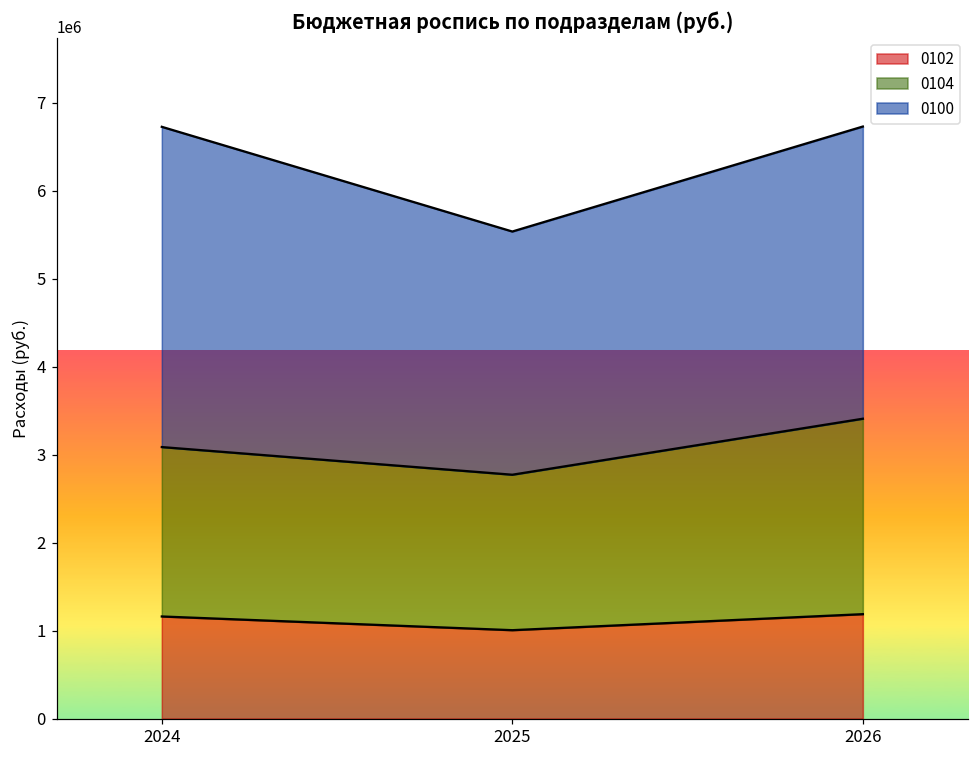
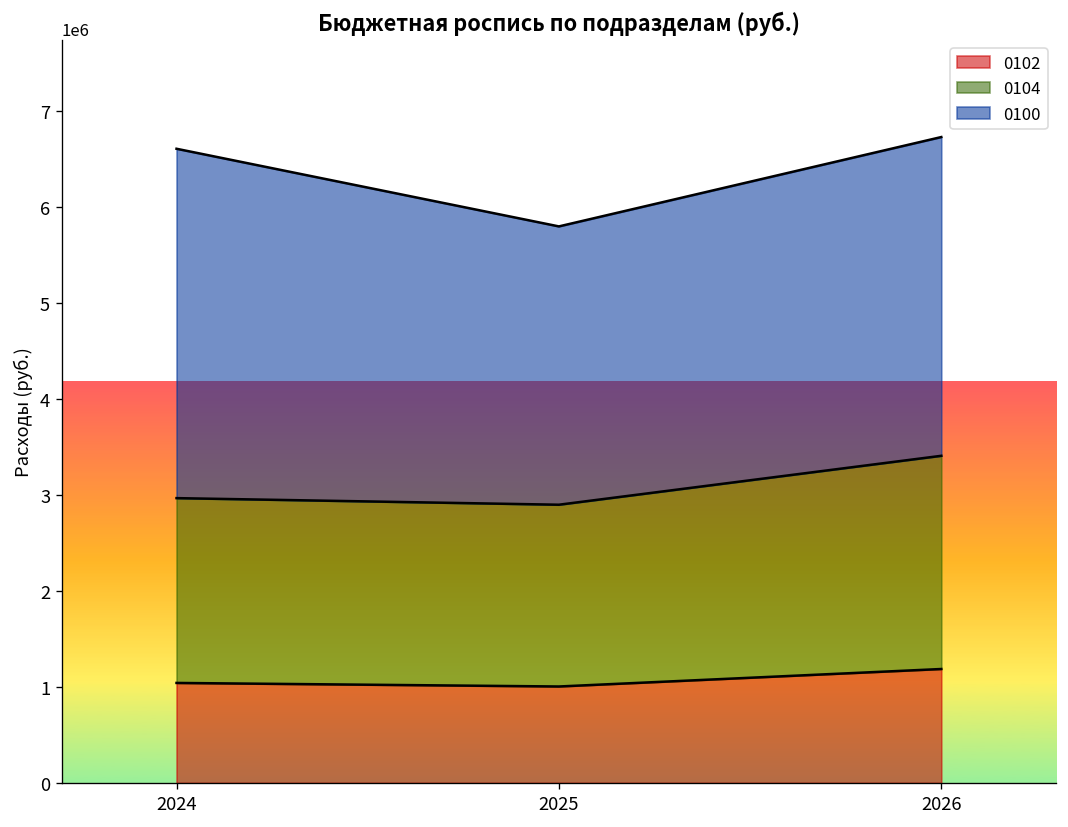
0102, 2024: 1200000 -> 1000000
0104, 2025: 1800000 -> 1900000
0100, 2025: 2800000 -> 2900000
